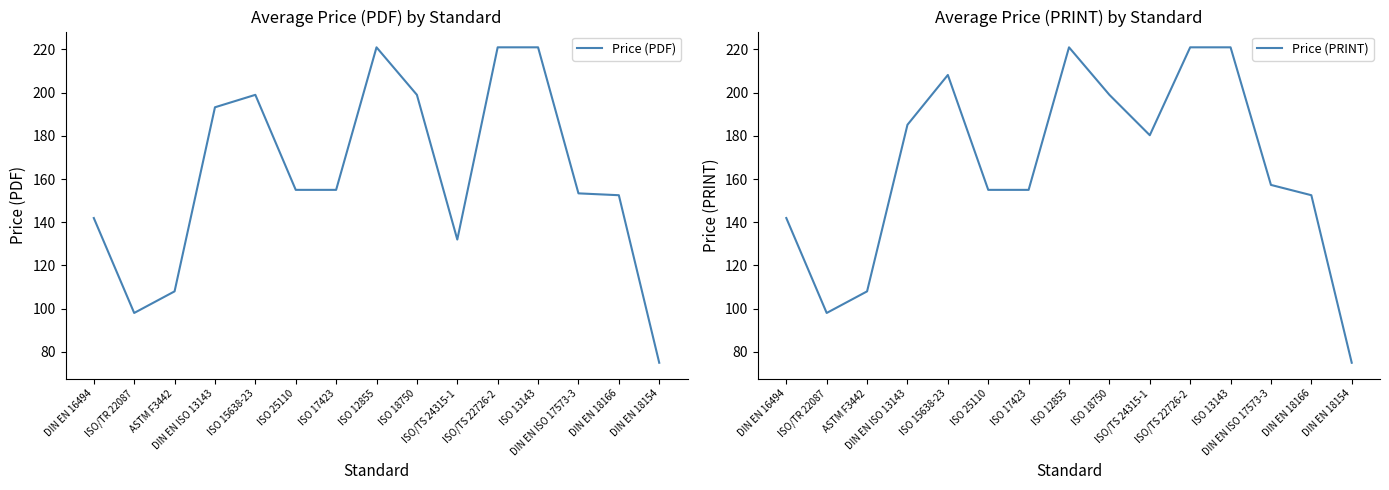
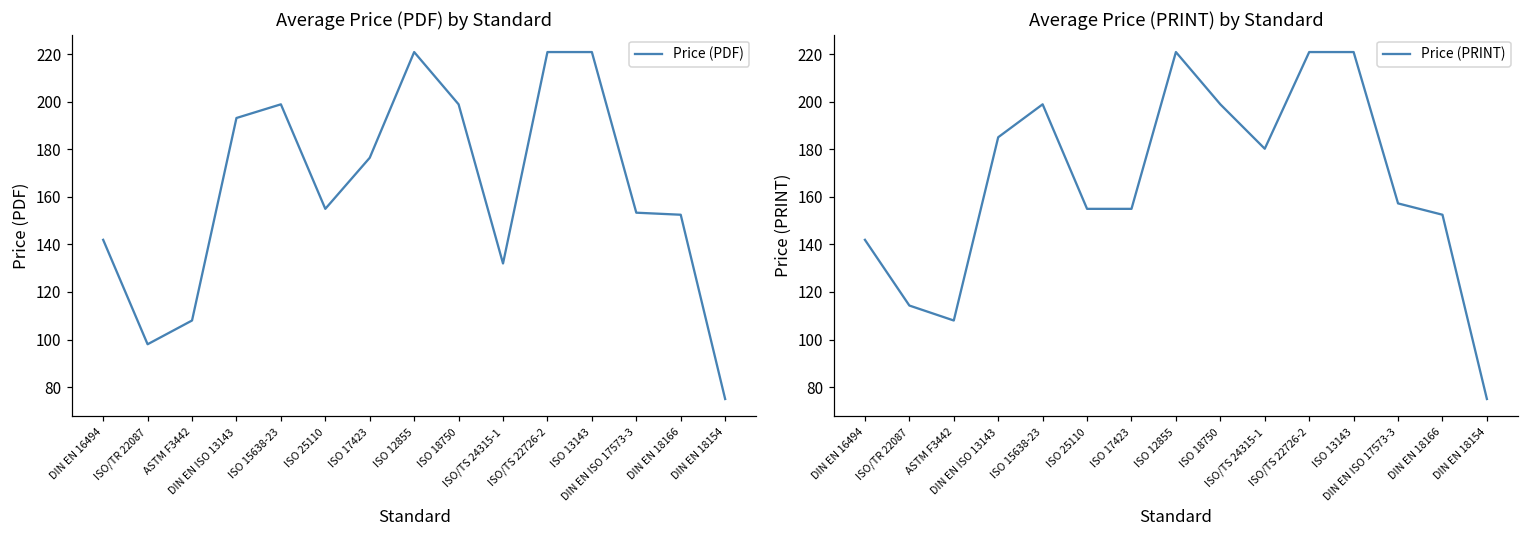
Average Price (PDF) by Standard, ISO 17423: 155 -> 177
Average Price (PRINT) by Standard, ISO/TR 22087: 98 -> 114
Average Price (PRINT) by Standard, ISO 15638-23: 208 -> 199
